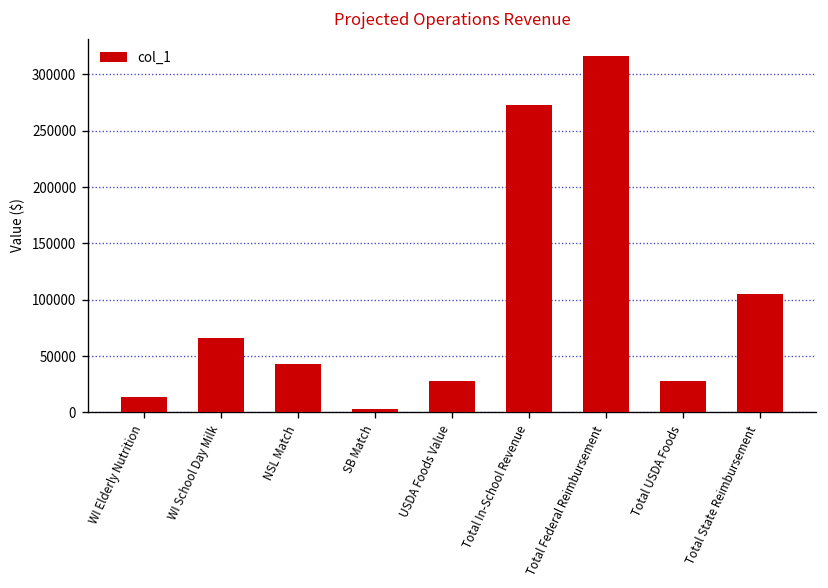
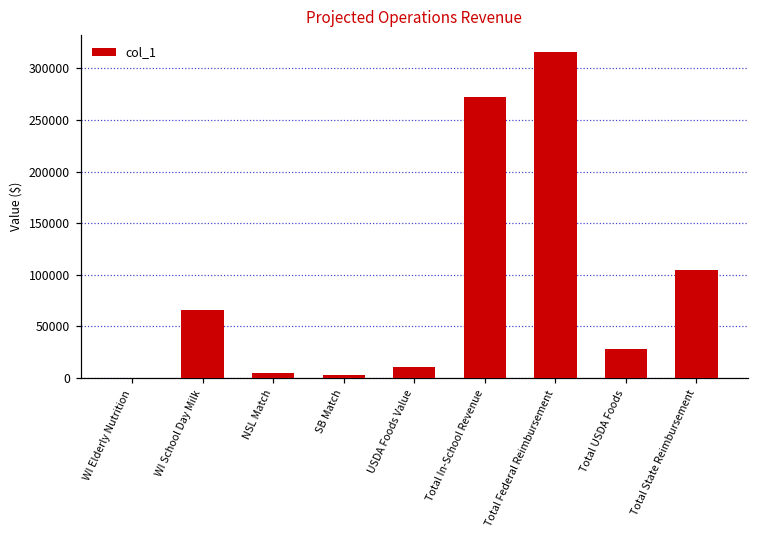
WI Elderly Nutrition: 10000 -> 0
NSL Match: 40000 -> 0
USDA Foods Value: 30000 -> 10000
